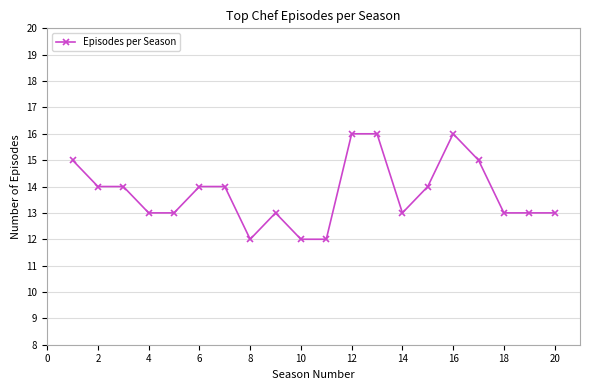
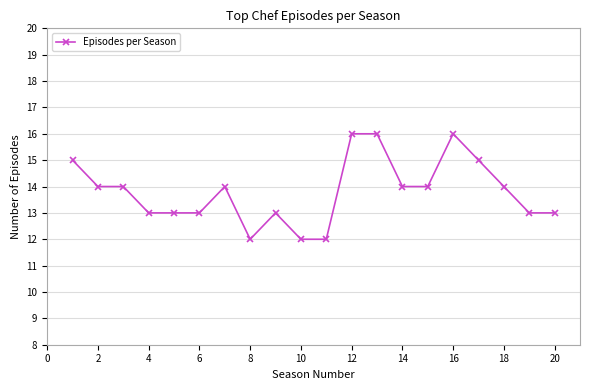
6: 14 -> 13
14: 13 -> 14
18: 13 -> 14
